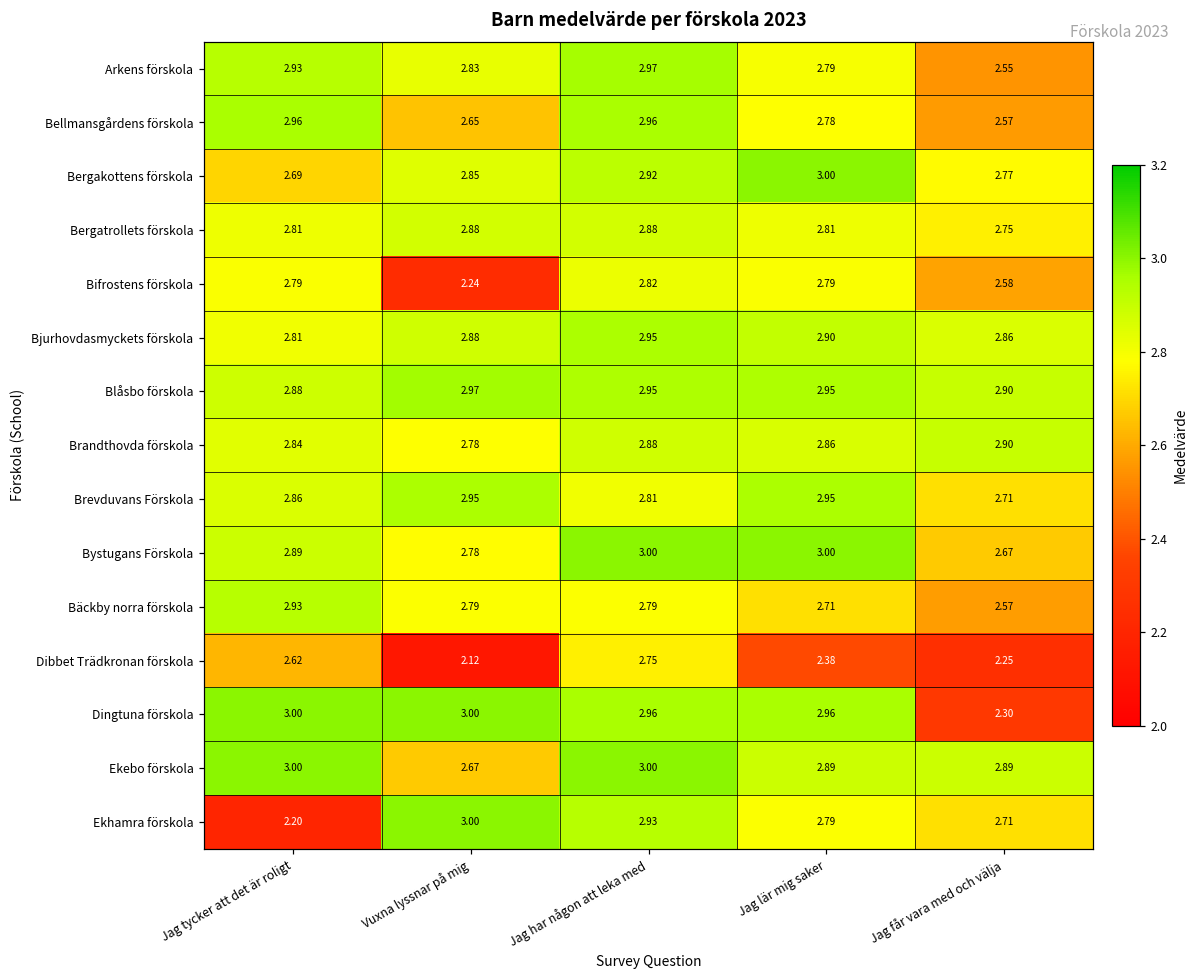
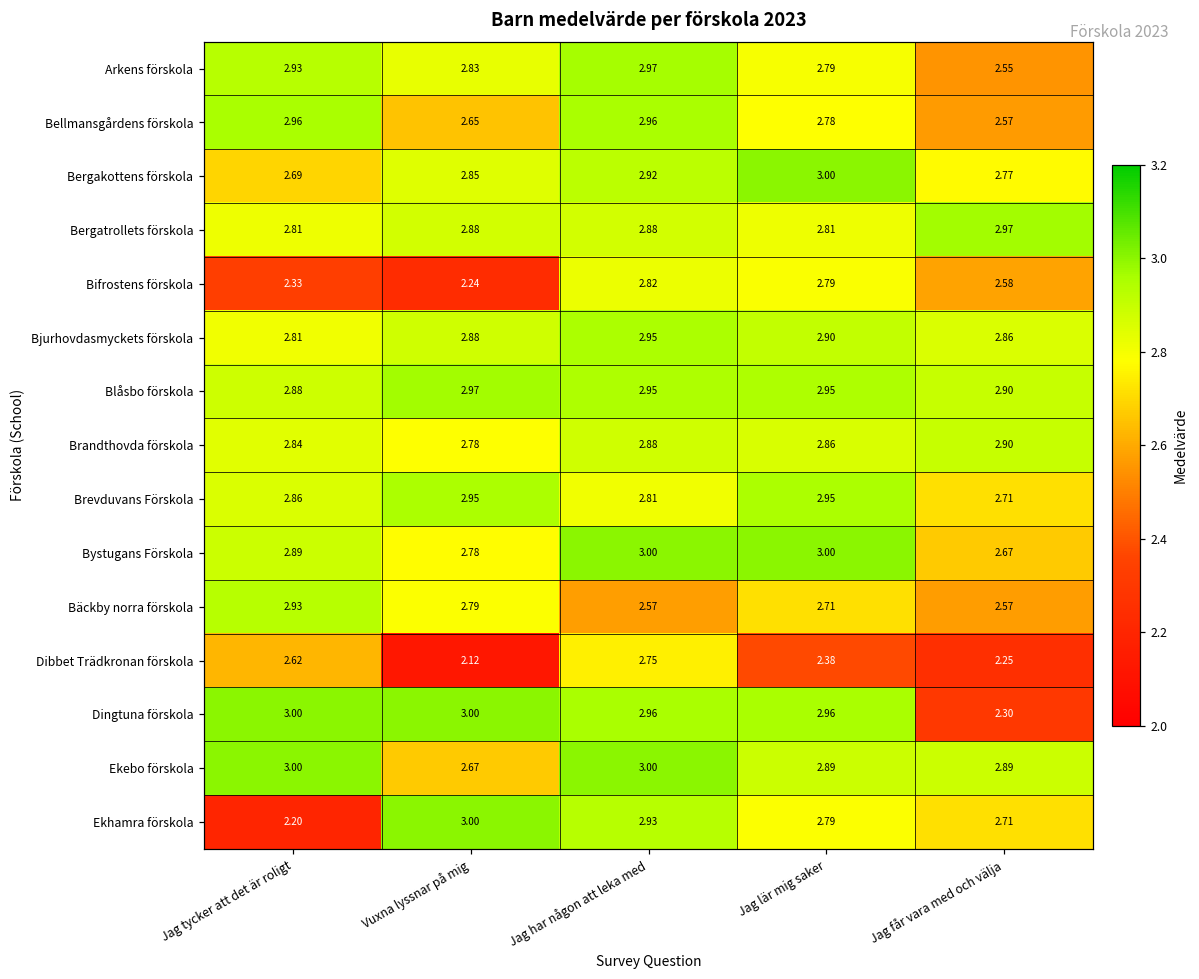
Bergatrollets förskola, Jag får vara med och välja: 2.75 -> 2.97
Bifrostens förskola, Jag tycker att det är roligt: 2.79 -> 2.33
Bäckby norra förskola, Jag har någon att leka med: 2.79 -> 2.57
